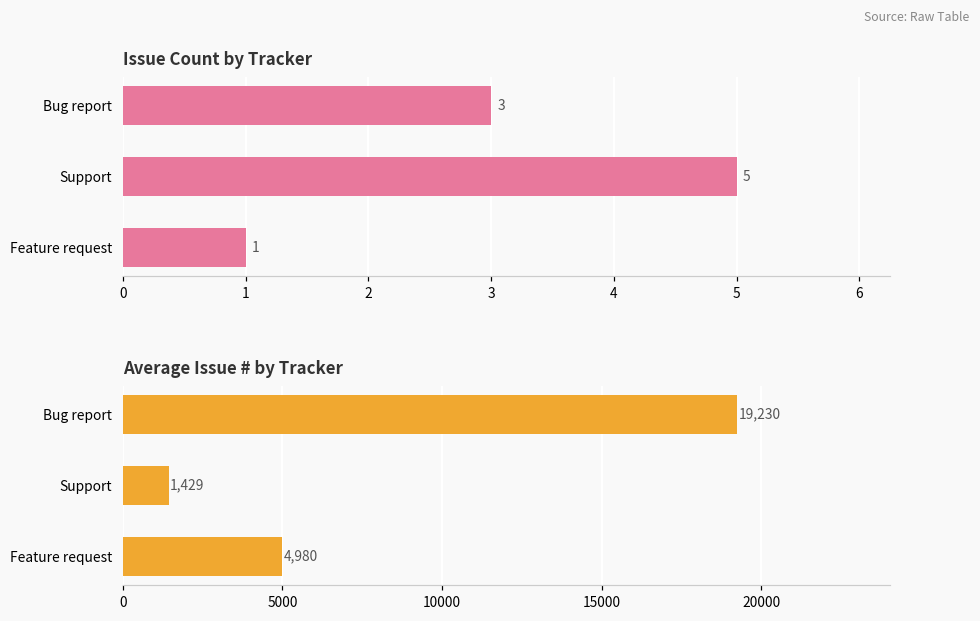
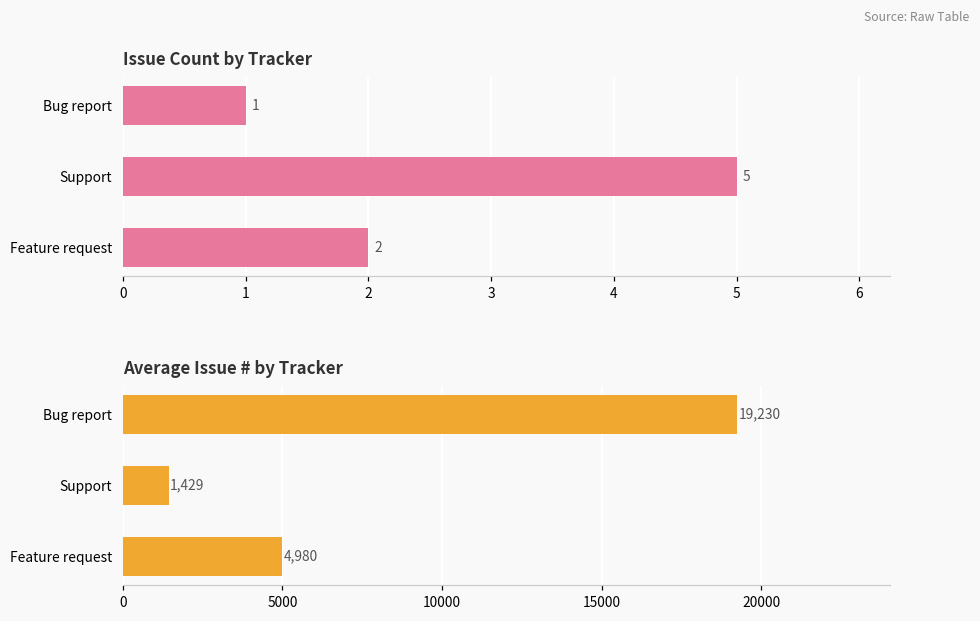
Issue Count by Tracker, Bug report: 3 -> 1
Issue Count by Tracker, Feature request: 1 -> 2
